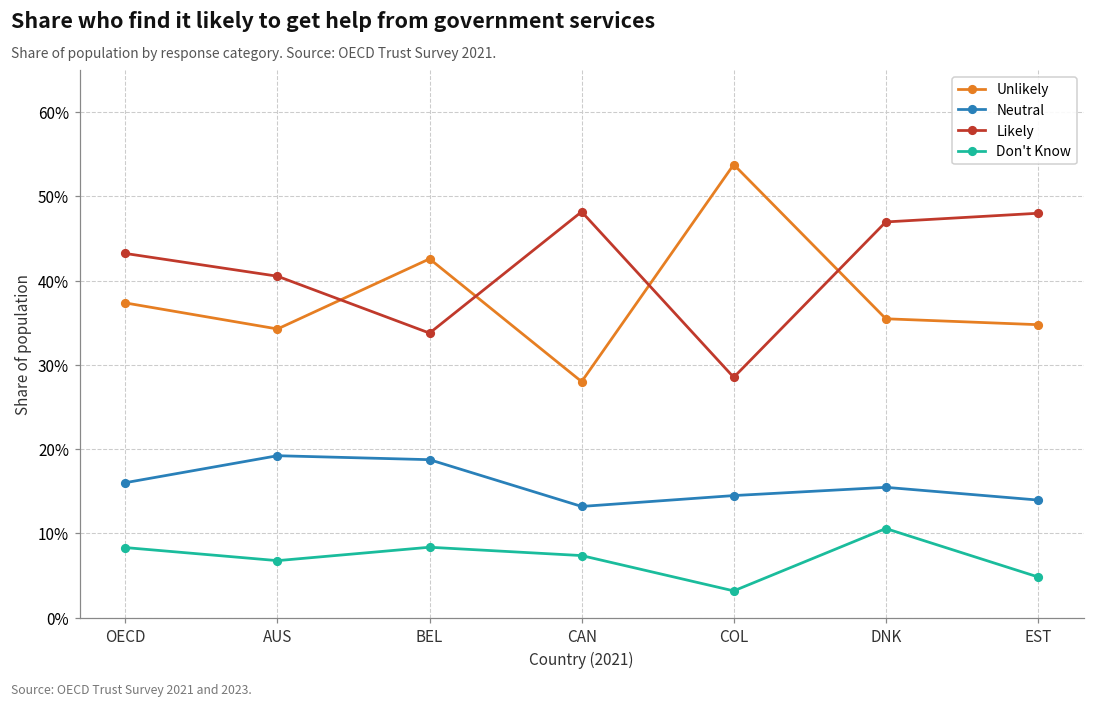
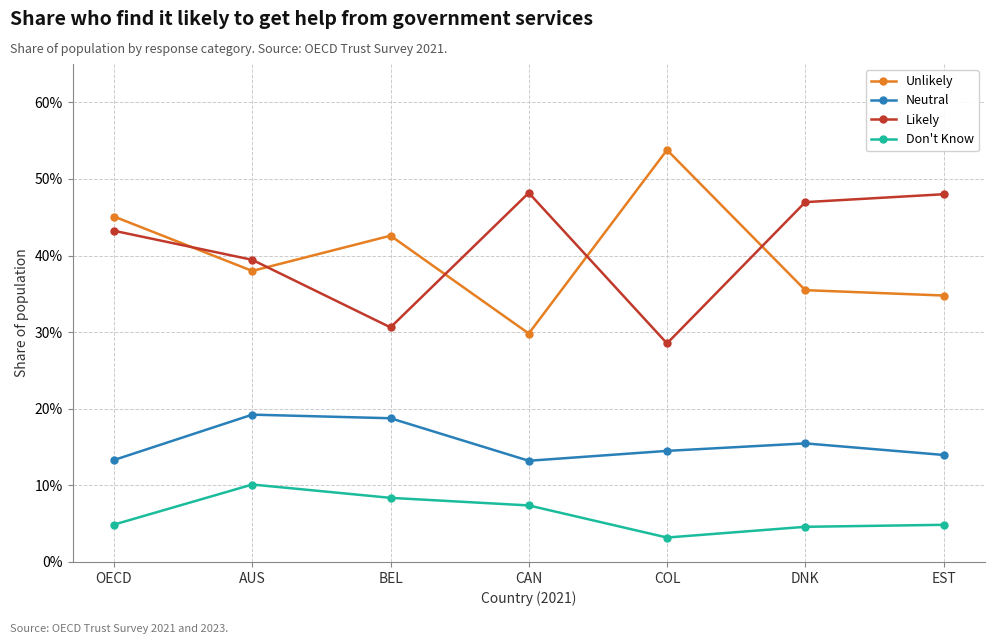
Unlikely, OECD: 37% -> 45%
Neutral, OECD: 16% -> 13%
Don't Know, OECD: 8% -> 5%
Unlikely, AUS: 34% -> 38%
Likely, AUS: 41% -> 39%
Don't Know, AUS: 7% -> 10%
Likely, BEL: 34% -> 31%
Unlikely, CAN: 28% -> 30%
Don't Know, DNK: 11% -> 5%
